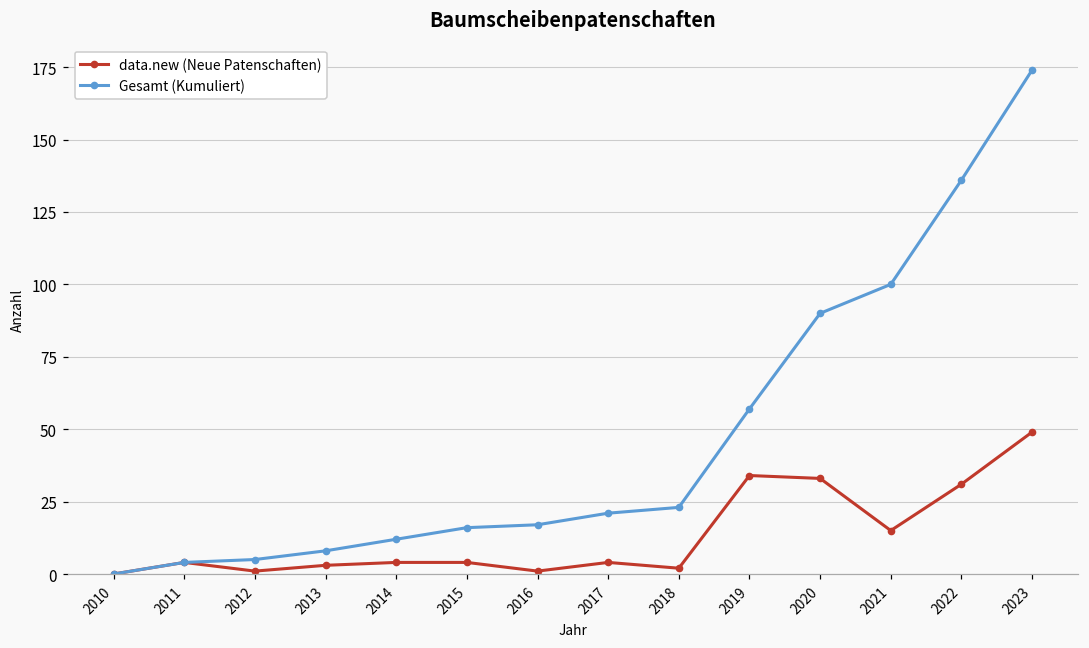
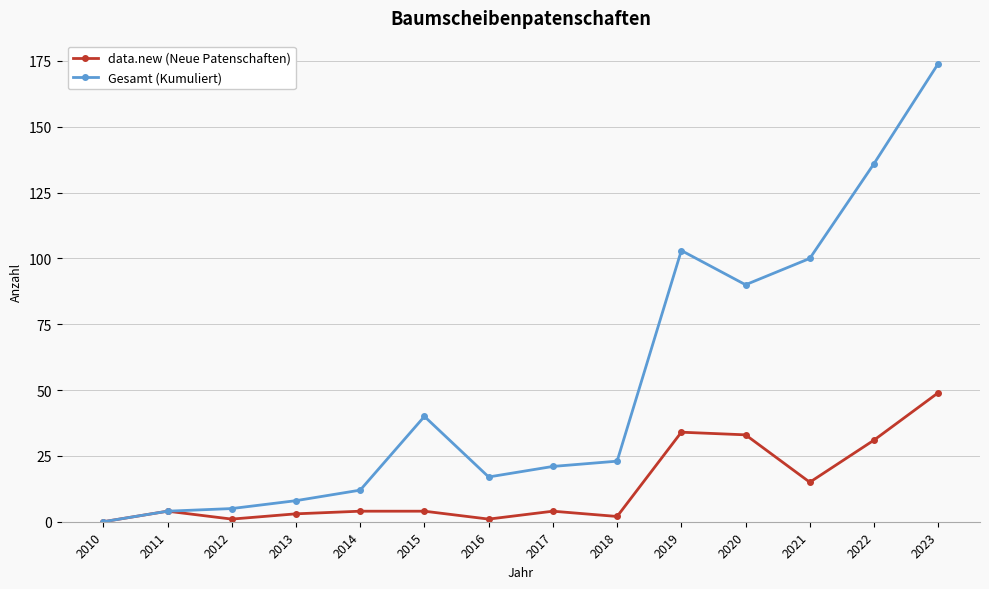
Gesamt (Kumuliert), 2015: 16 -> 40
Gesamt (Kumuliert), 2019: 57 -> 103
